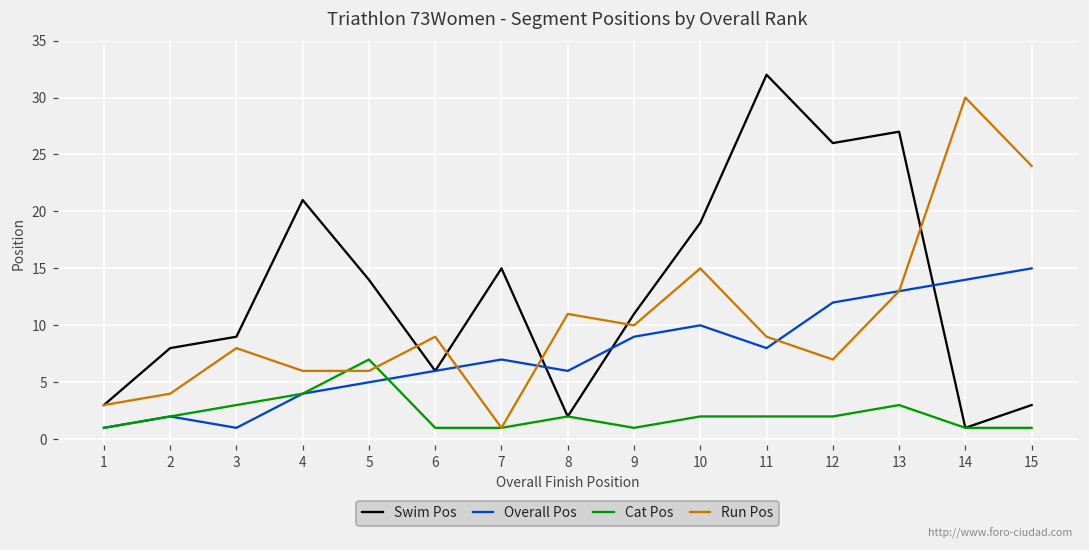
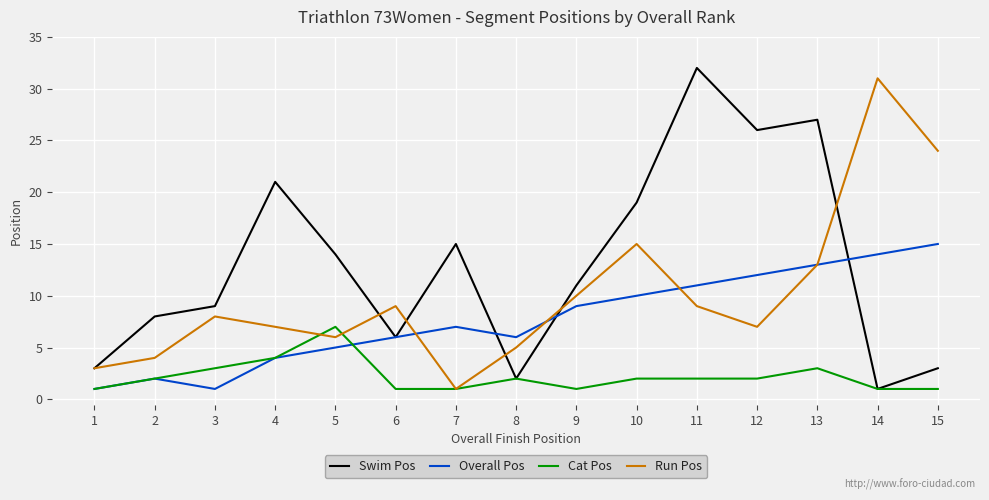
Run Pos, 4: 6 -> 7
Run Pos, 8: 11 -> 5
Overall Pos, 11: 8 -> 11
Run Pos, 14: 30 -> 31
